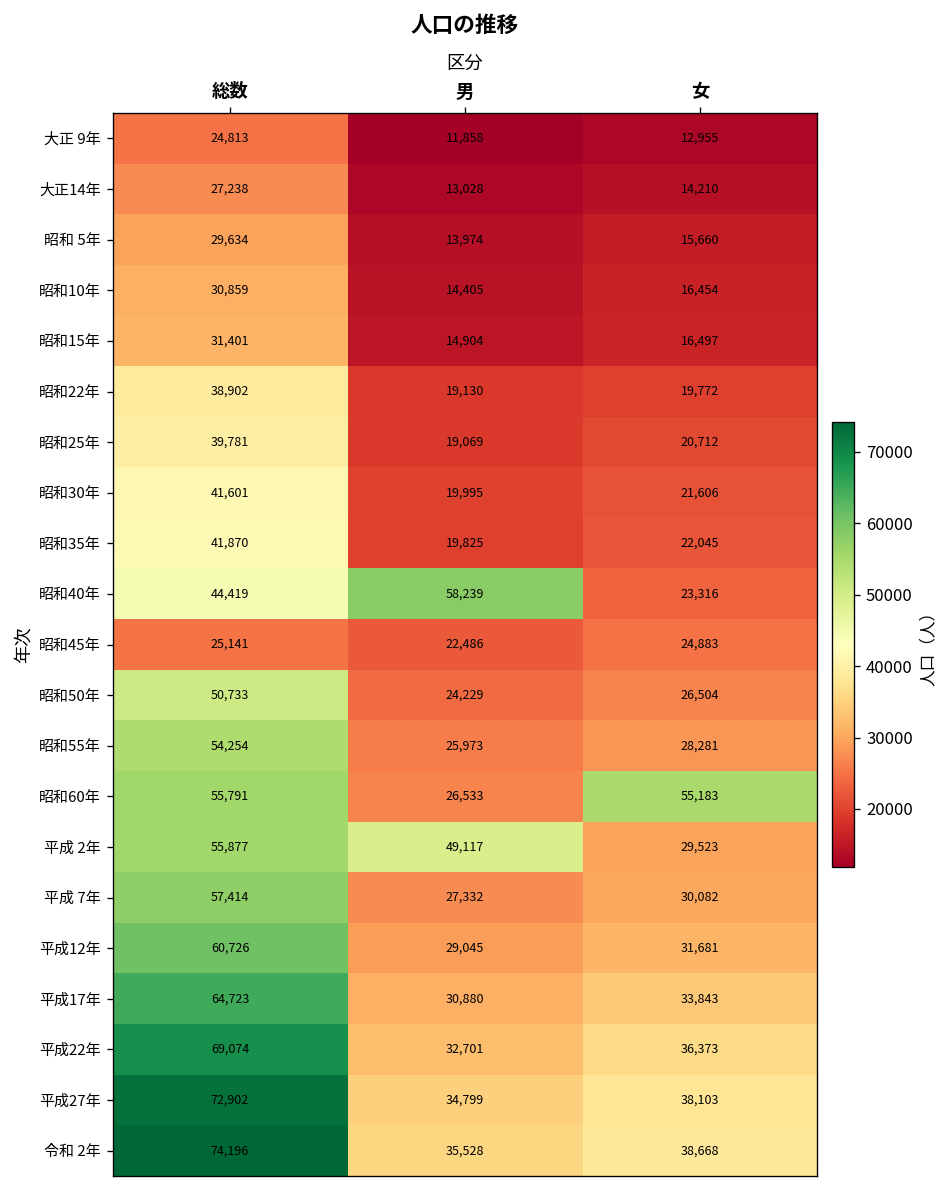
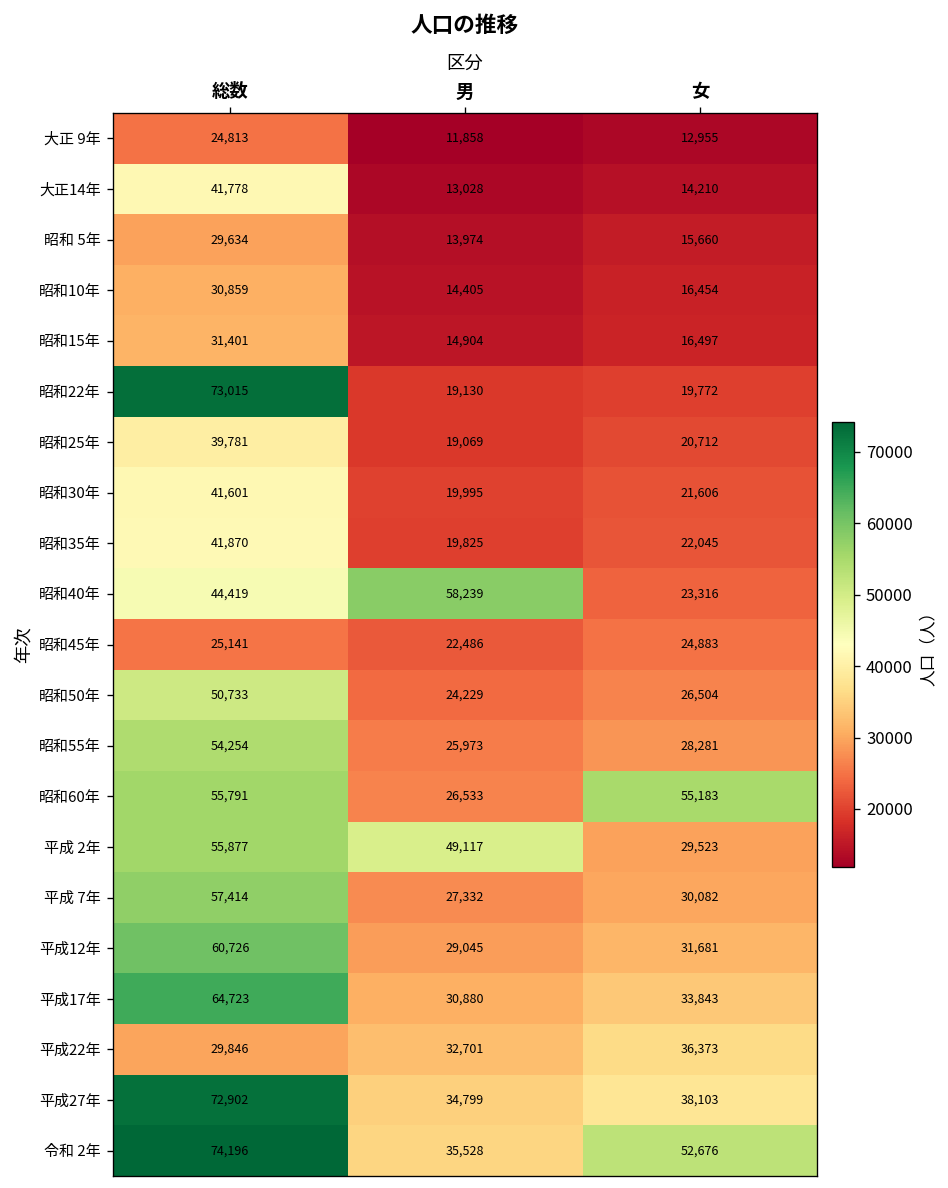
大正14年, 総数: 27,238 -> 41,778
昭和22年, 総数: 38,902 -> 73,015
平成22年, 総数: 69,074 -> 29,846
令和 2年, 女: 38,668 -> 52,676
